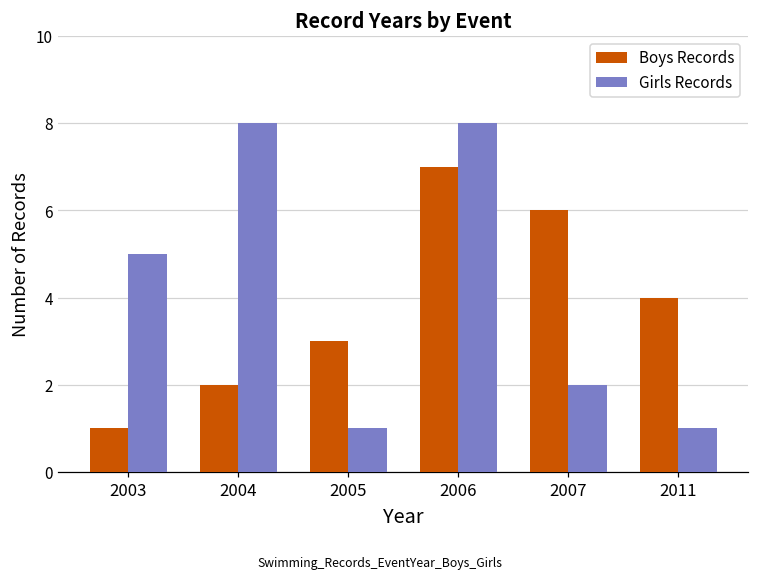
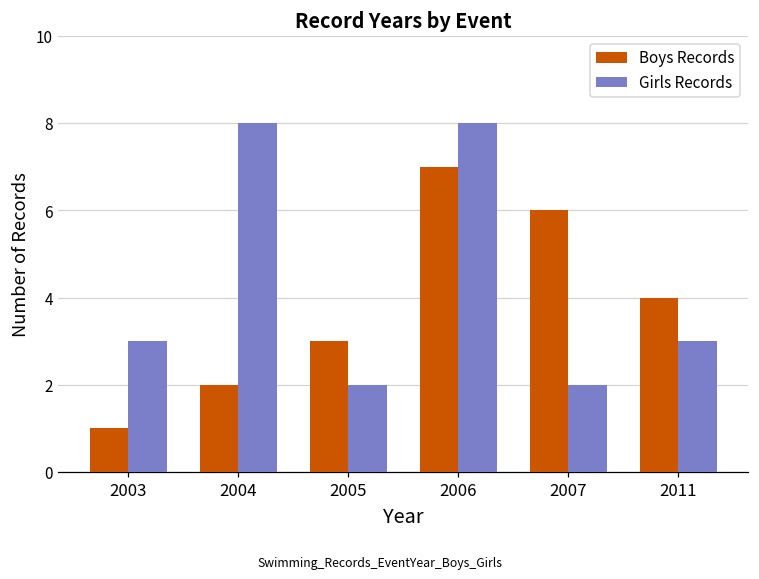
Girls Records, 2003: 5 -> 3
Girls Records, 2005: 1 -> 2
Girls Records, 2011: 1 -> 3
